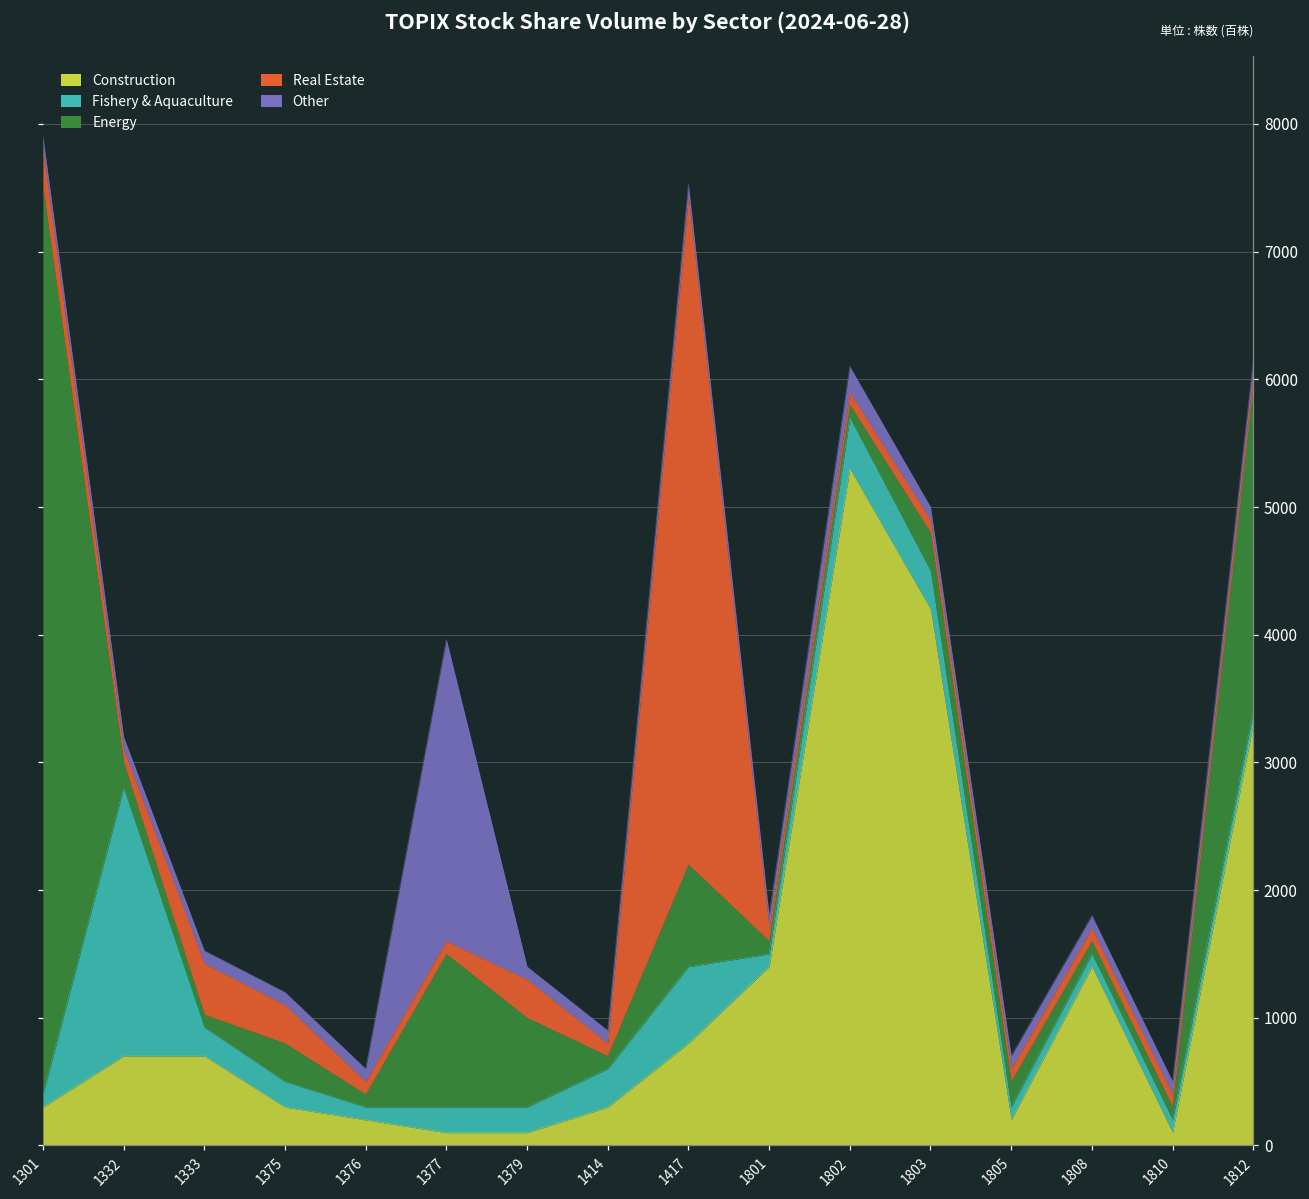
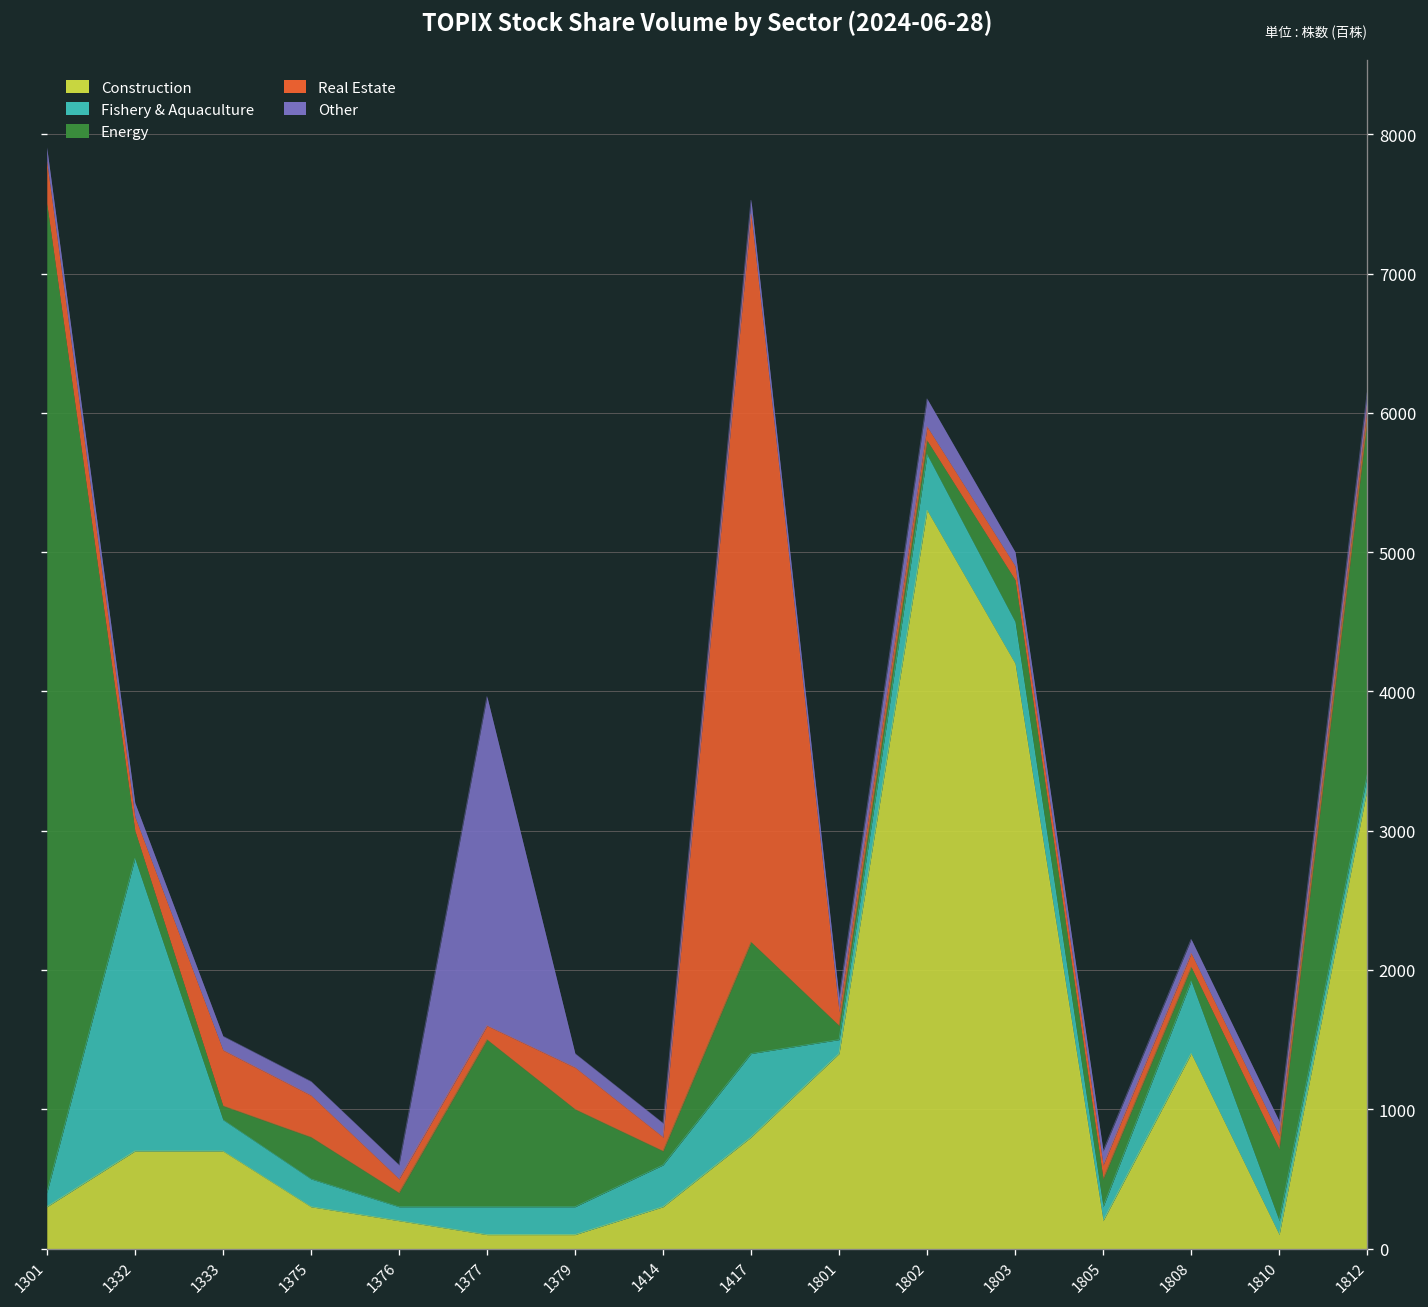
Fishery & Aquaculture, 1808: 100 -> 520
Energy, 1810: 100 -> 510
